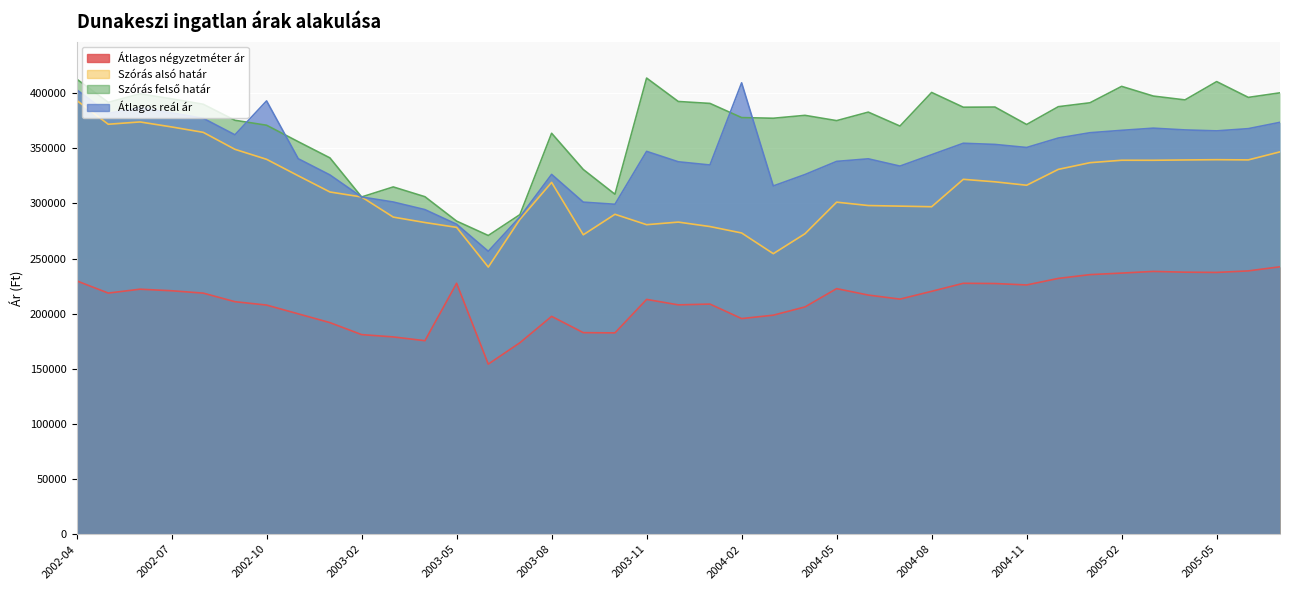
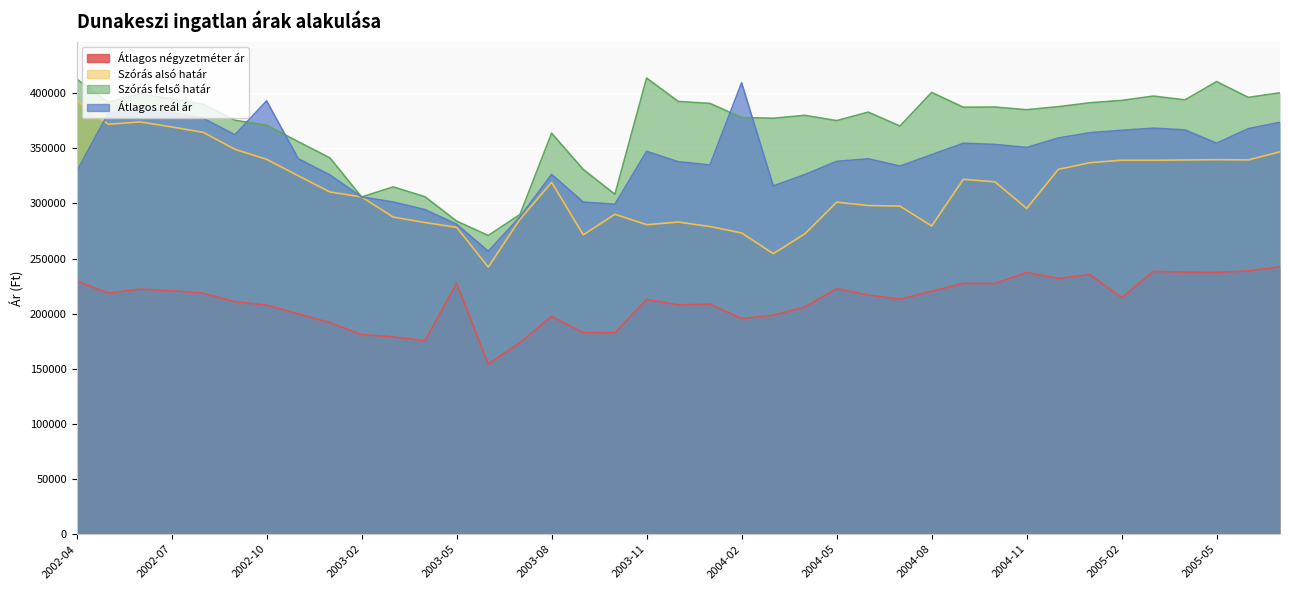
Átlagos reál ár, 2002-04: 403000 -> 329000
Szórás alsó határ, 2004-08: 297000 -> 280000
Átlagos négyzetméter ár, 2004-11: 226000 -> 237000
Szórás alsó határ, 2004-11: 317000 -> 296000
Szórás felső határ, 2004-11: 372000 -> 385000
Átlagos négyzetméter ár, 2005-02: 237000 -> 214000
Szórás felső határ, 2005-02: 406000 -> 393000
Átlagos reál ár, 2005-05: 366000 -> 355000
